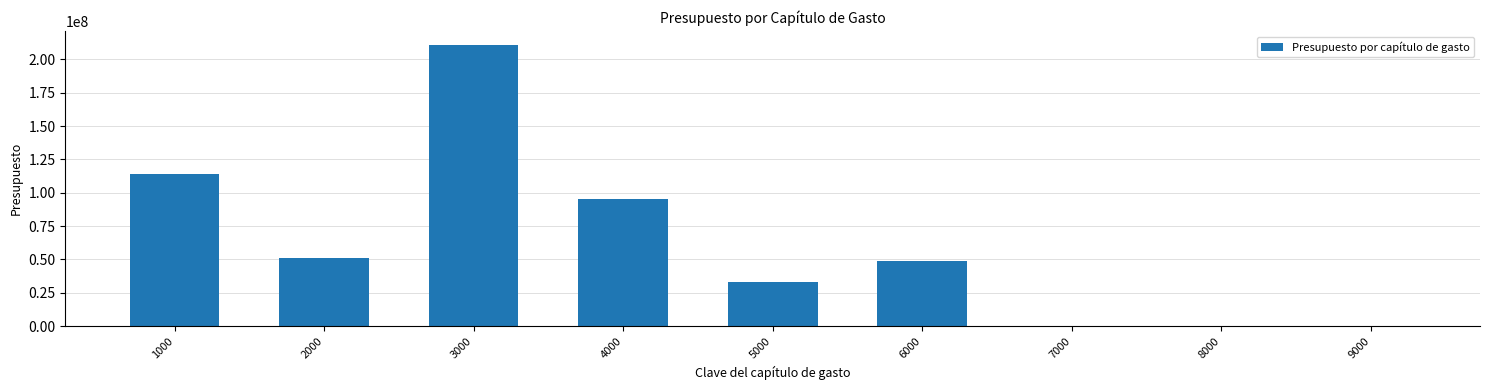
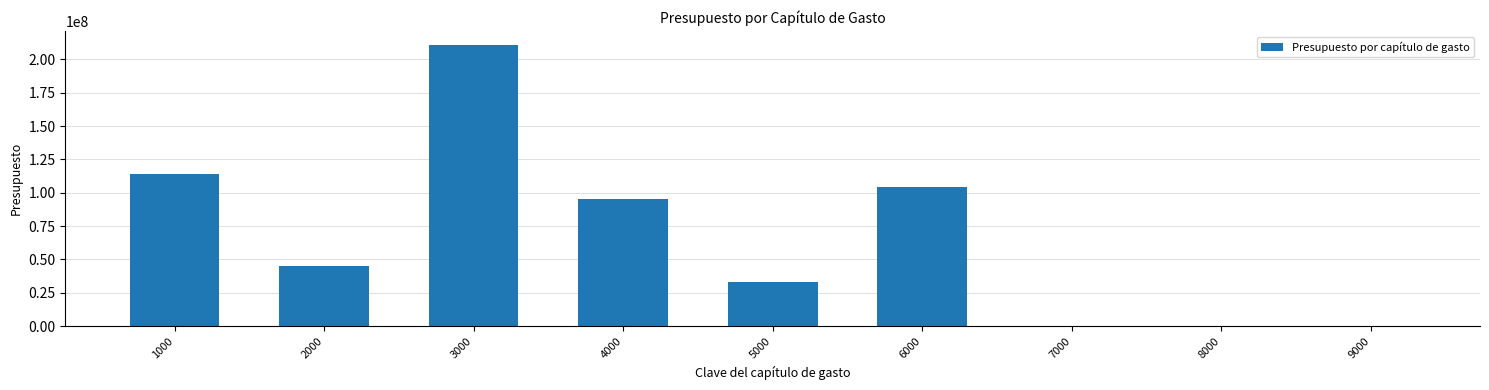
2000: 51000000 -> 45000000
6000: 49000000 -> 105000000
